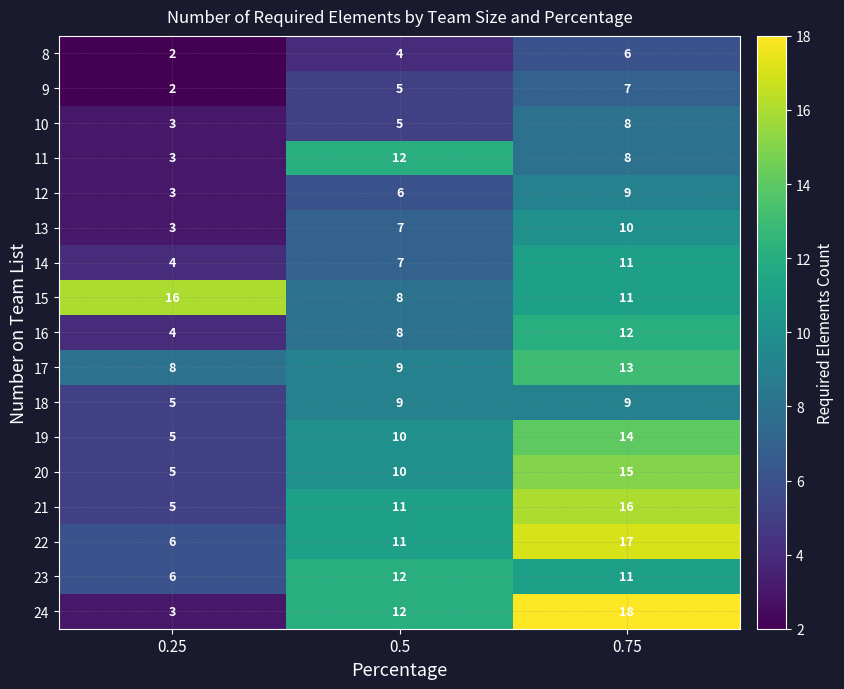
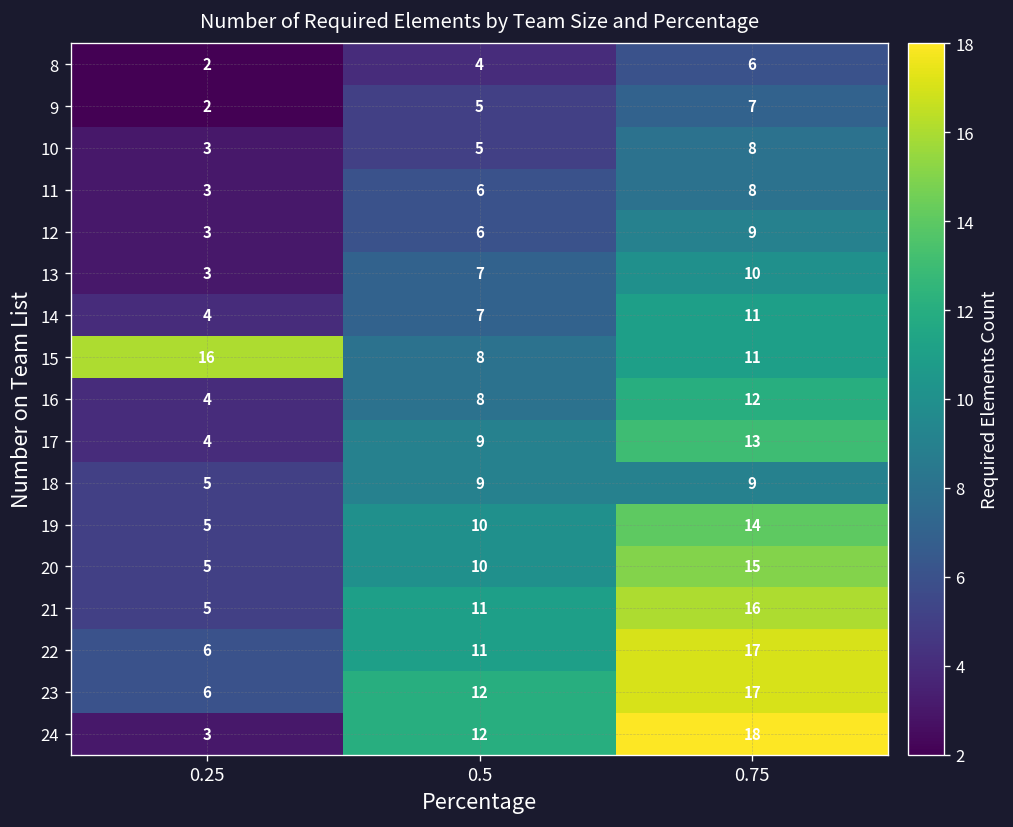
11, 0.5: 12 -> 6
17, 0.25: 8 -> 4
23, 0.75: 11 -> 17
